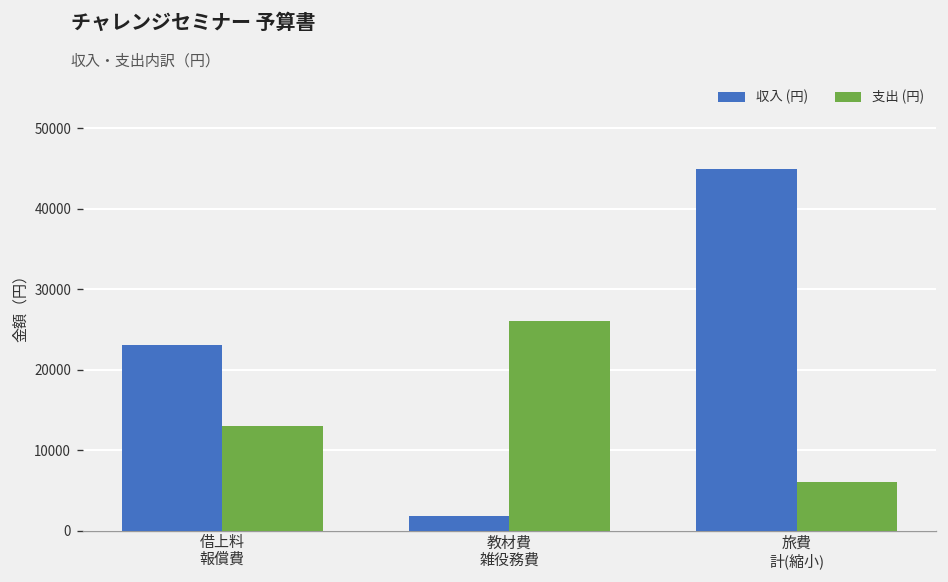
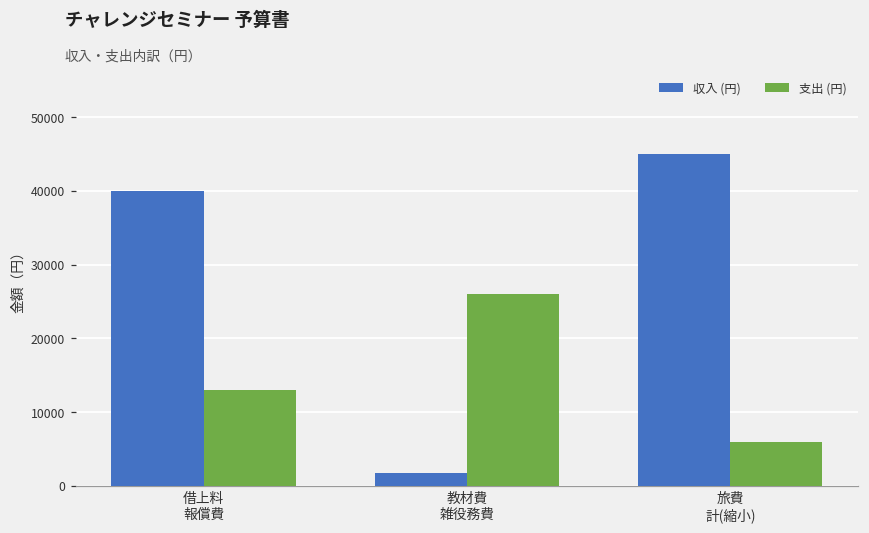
収入 (円), 借上料 報償費: 23000 -> 40000
